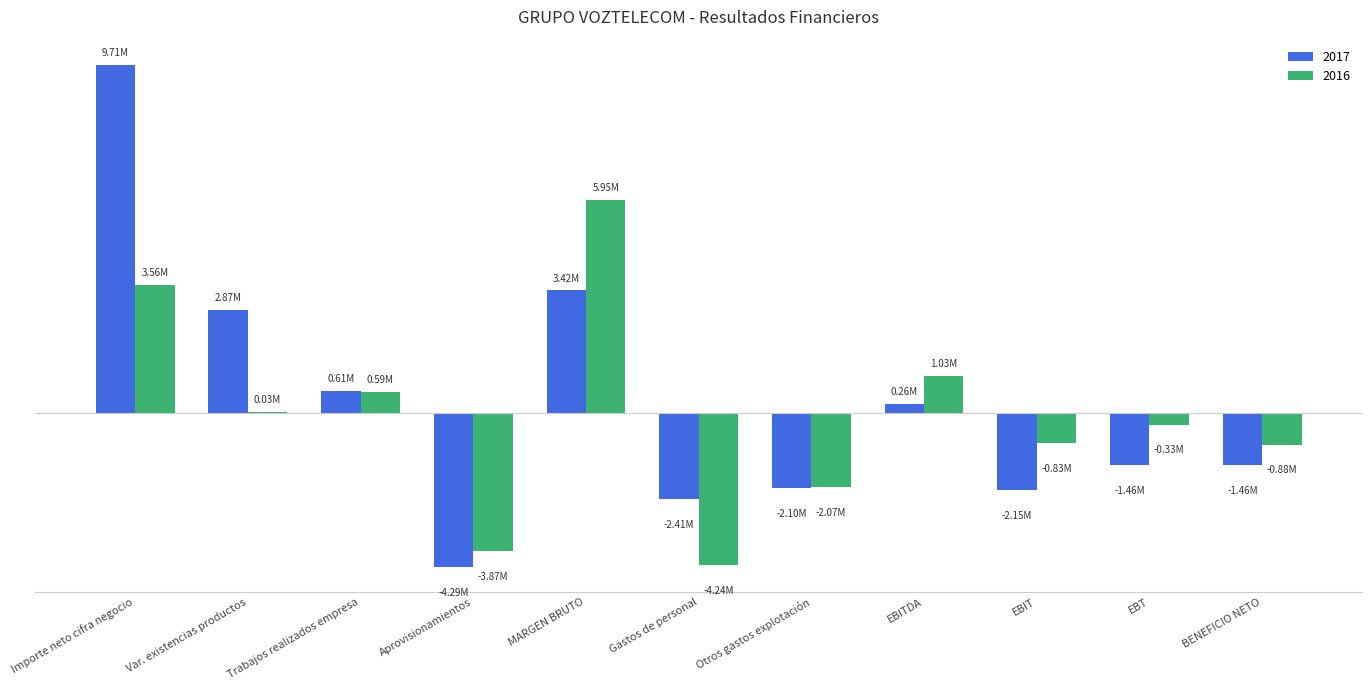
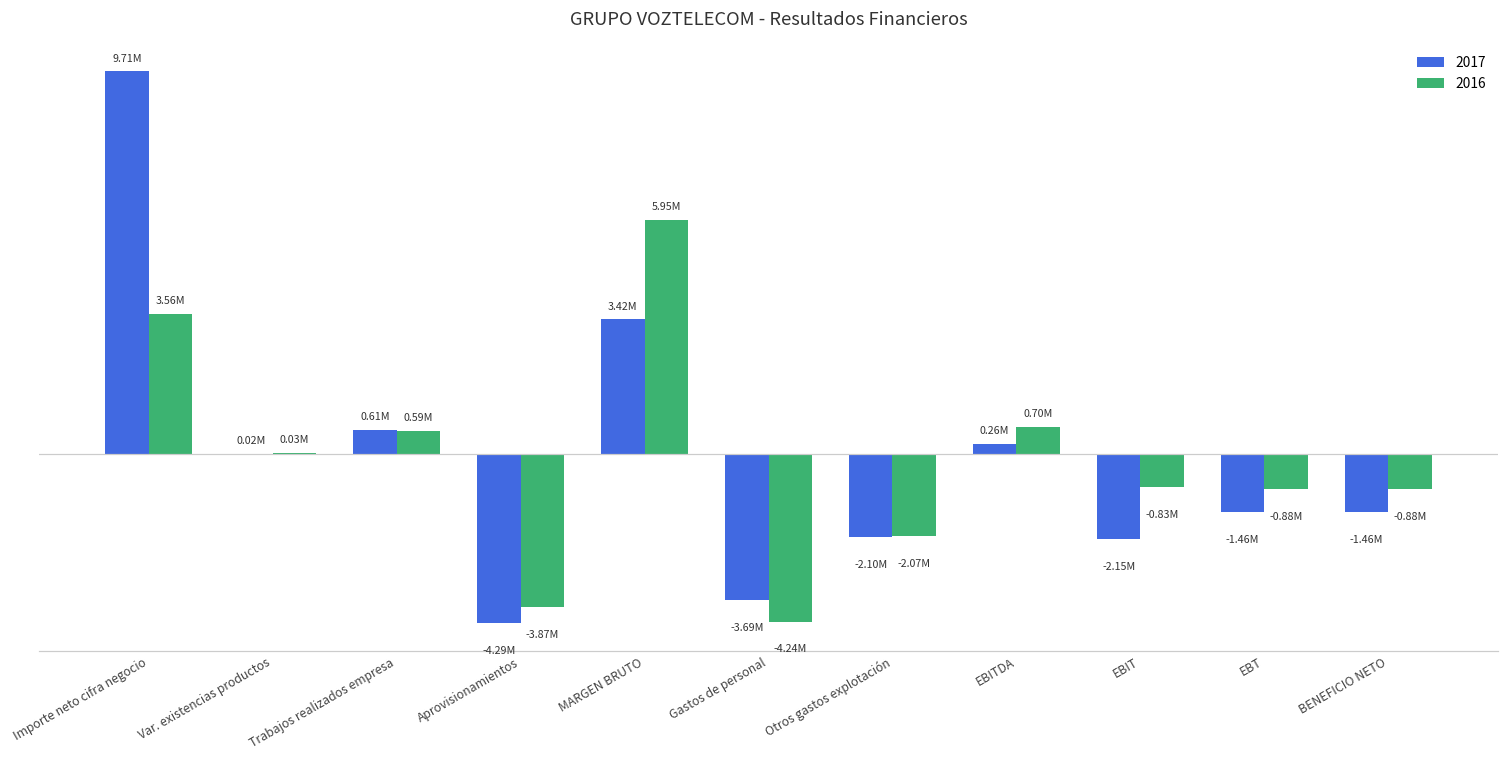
2017, Var. existencias productos: 2.87M -> 0.02M
2017, Gastos de personal: -2.41M -> -3.69M
2016, EBITDA: 1.03M -> 0.70M
2016, EBT: -0.33M -> -0.88M
